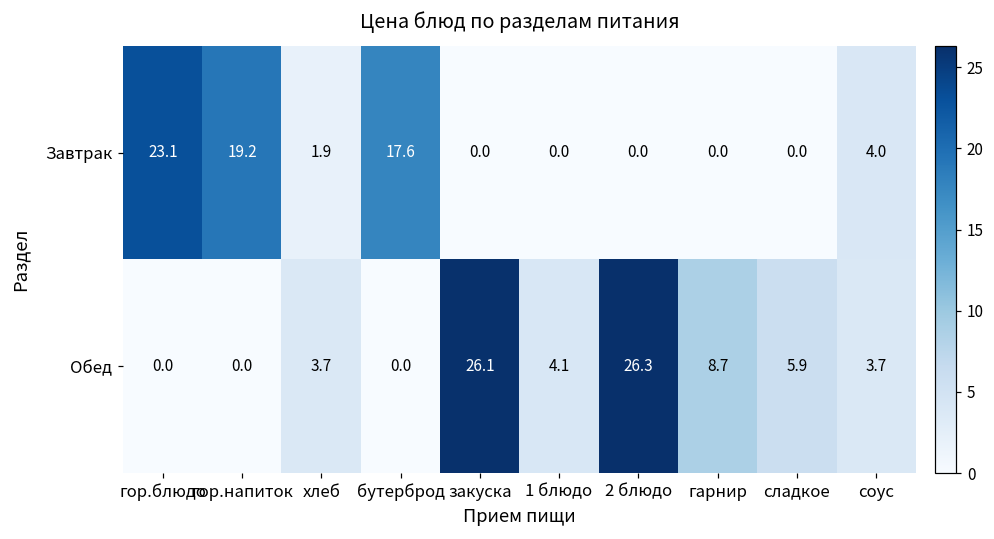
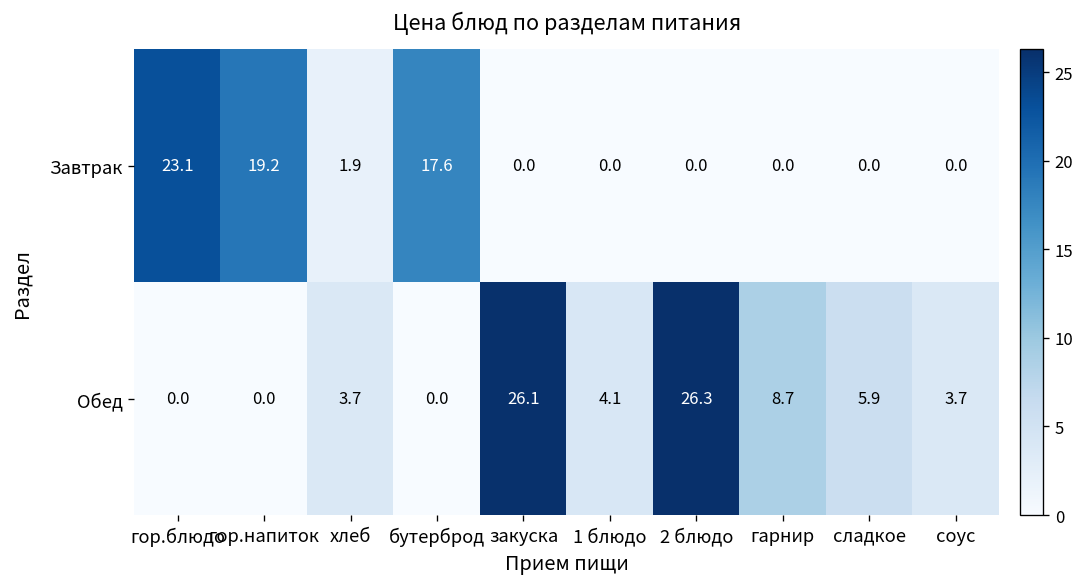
Завтрак, соус: 4.0 -> 0.0
